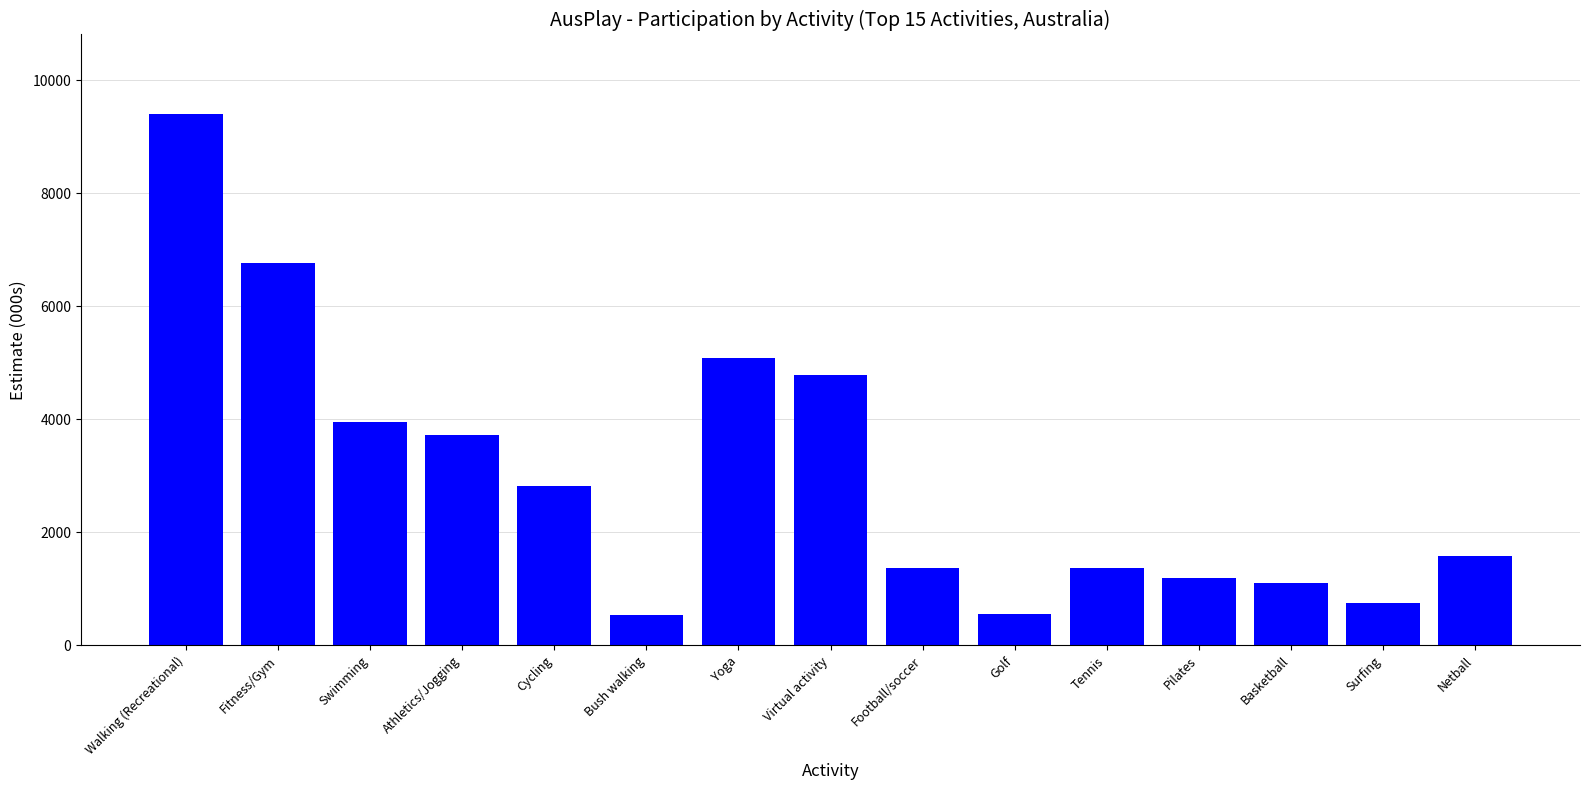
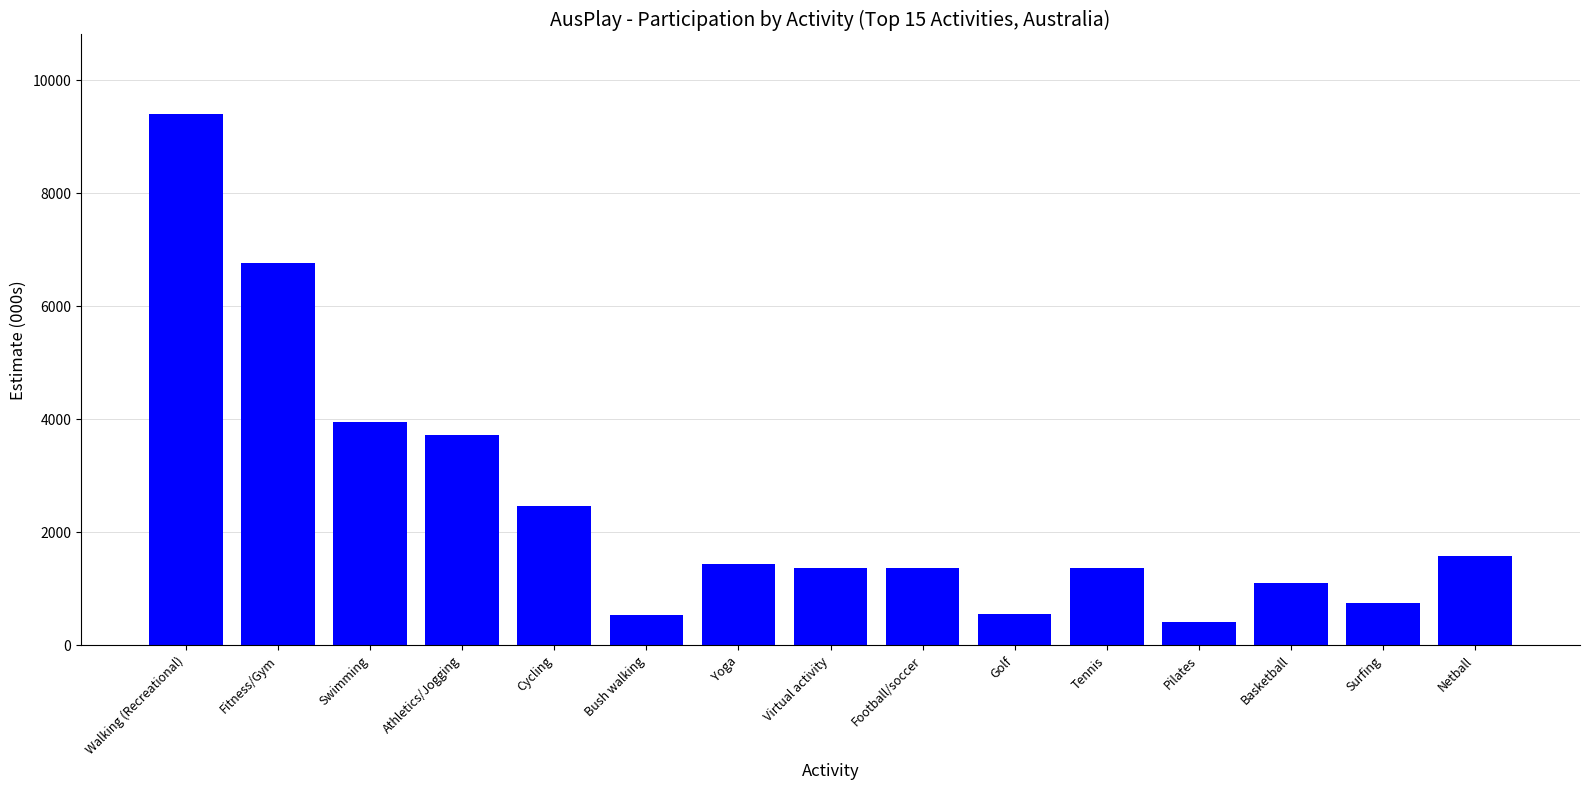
Cycling: 2800 -> 2500
Yoga: 5100 -> 1400
Virtual activity: 4800 -> 1400
Pilates: 1200 -> 400
